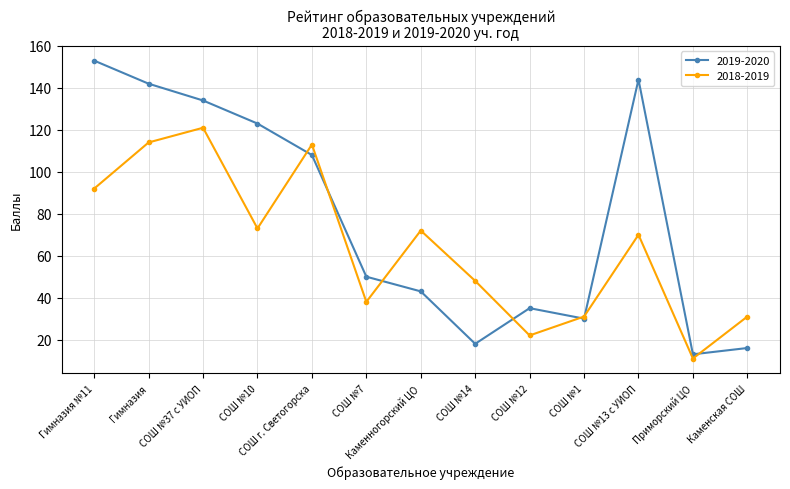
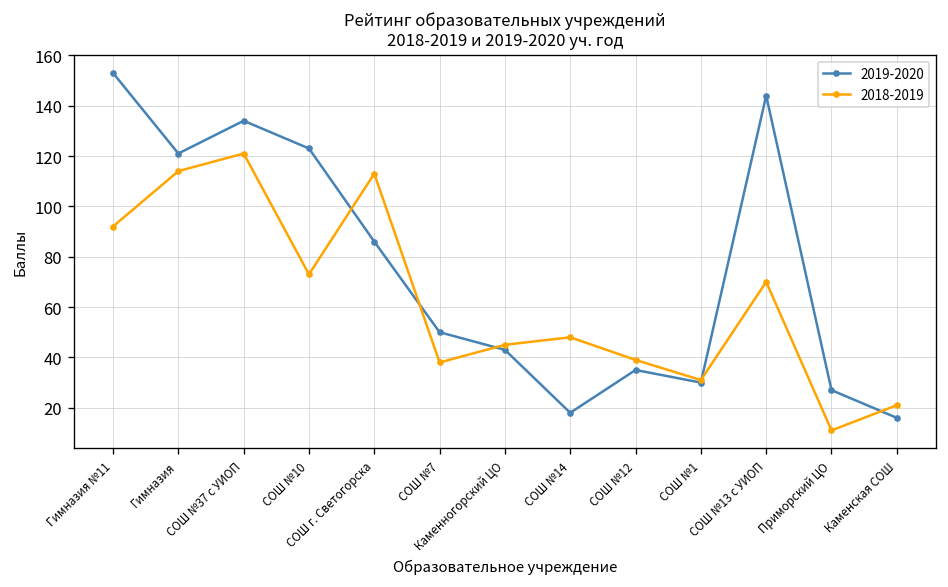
2019-2020, Гимназия: 142 -> 121
2019-2020, СОШ г. Светогорска: 108 -> 86
2018-2019, Каменногорский ЦО: 72 -> 45
2018-2019, СОШ №12: 22 -> 39
2019-2020, Приморский ЦО: 13 -> 27
2018-2019, Каменская СОШ: 31 -> 21
